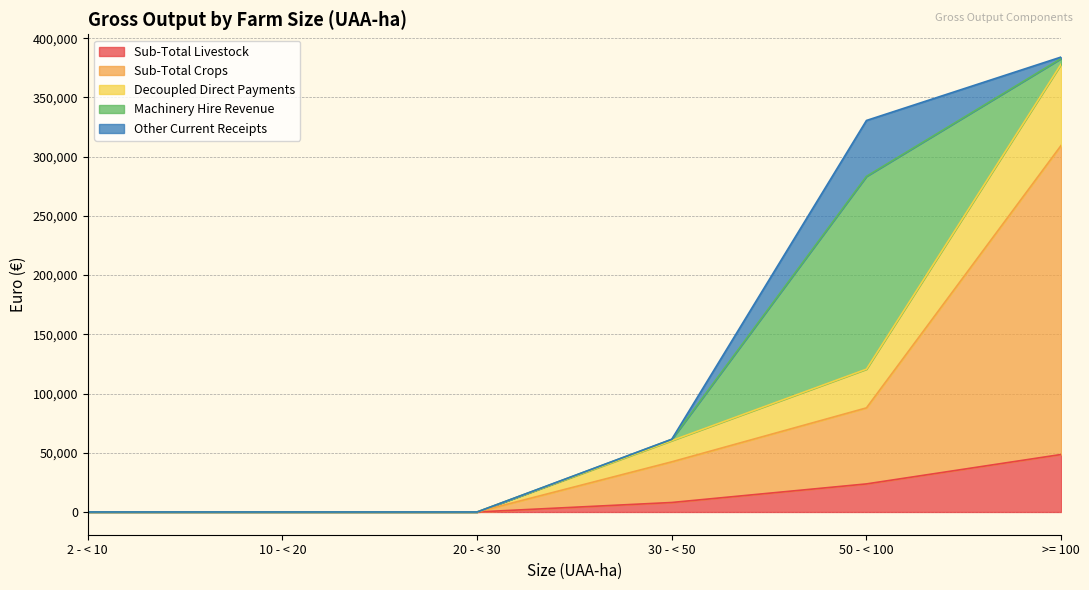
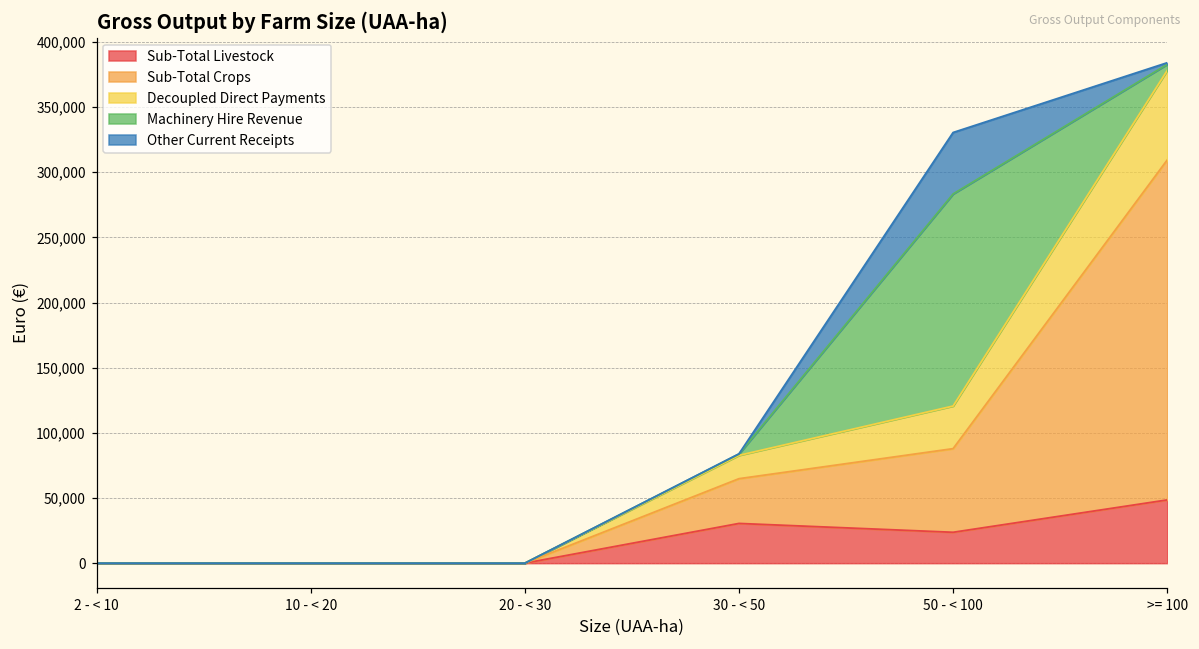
Sub-Total Livestock, 30 - < 50: 8,000 -> 30,000
